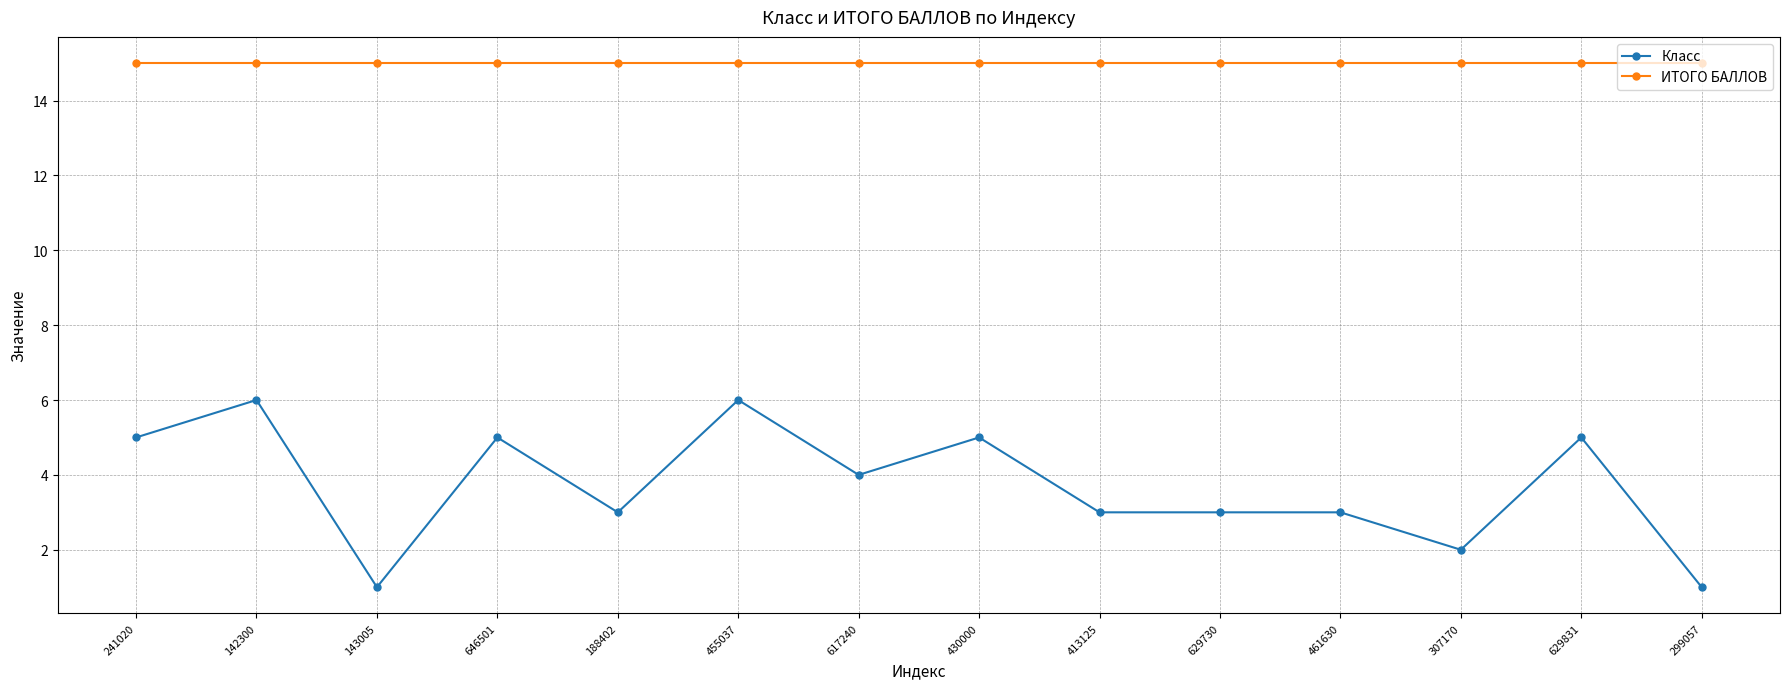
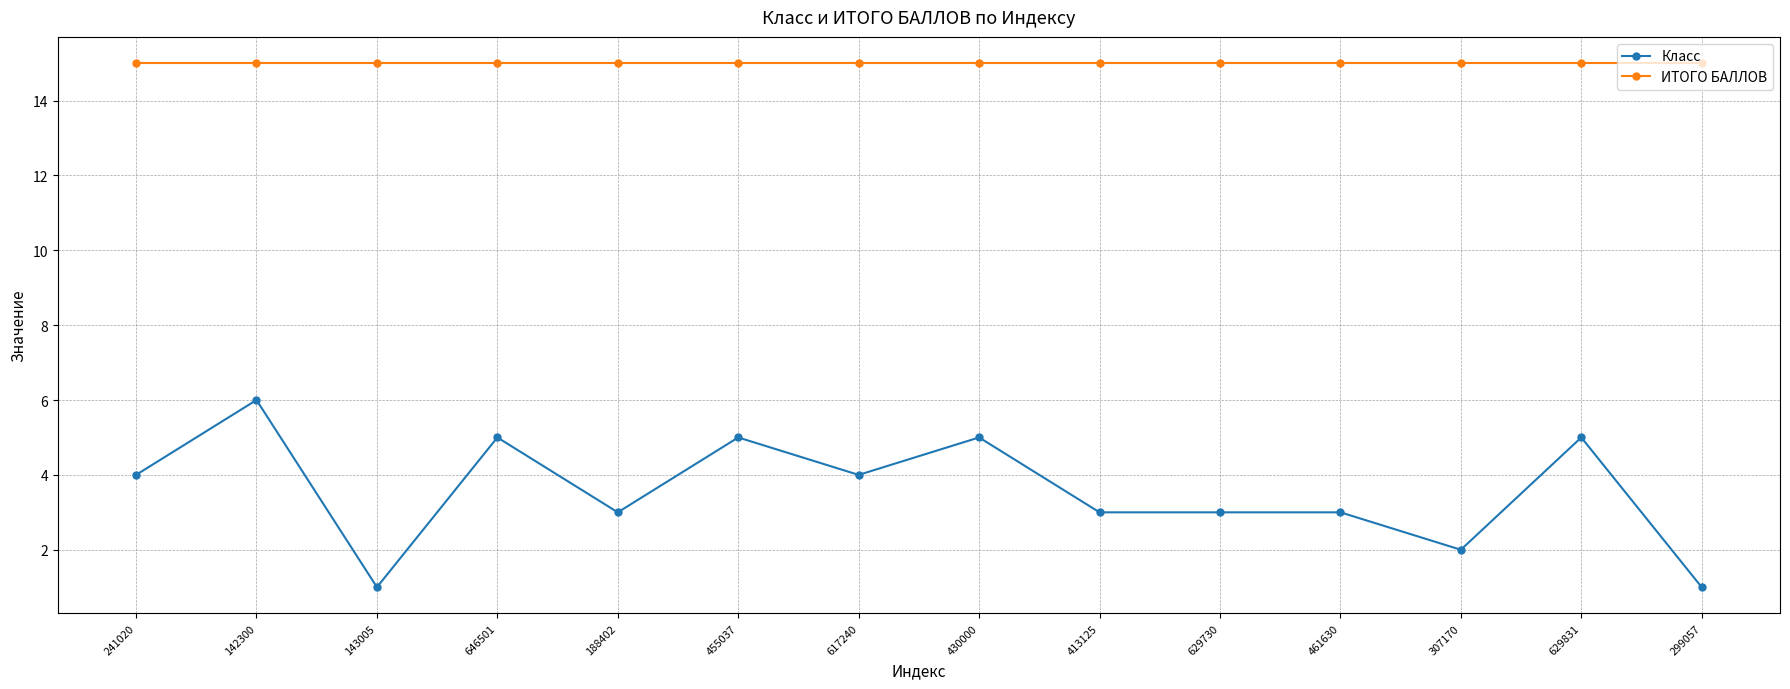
Класс, 241020: 5 -> 4
Класс, 455037: 6 -> 5
